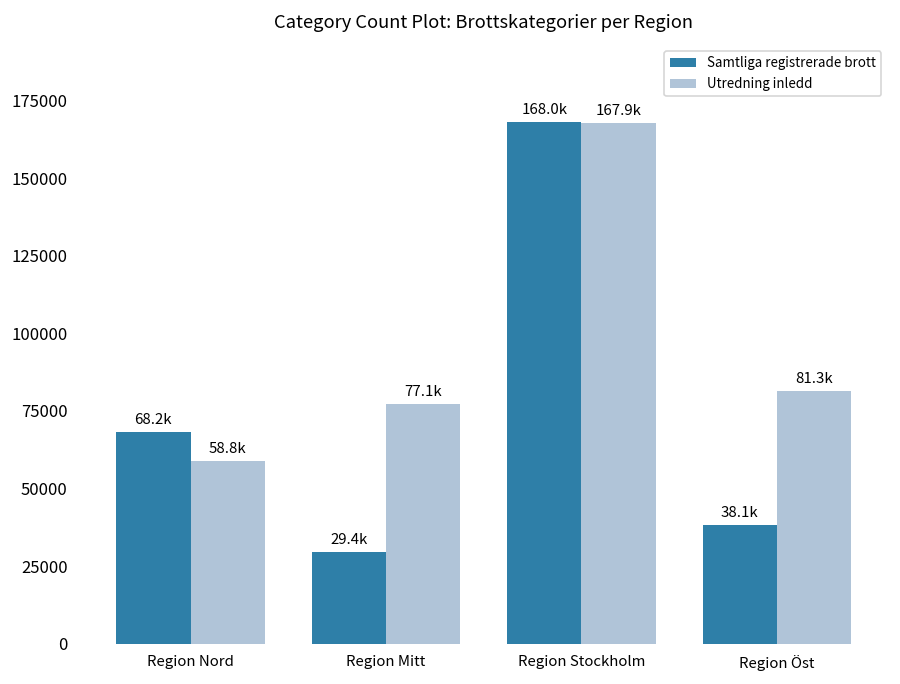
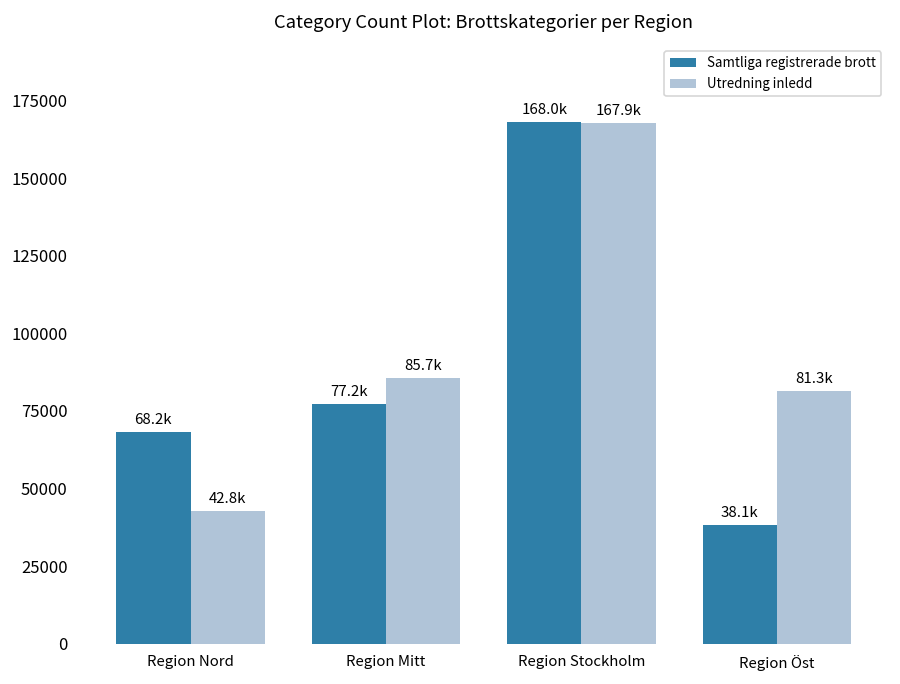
Utredning inledd, Region Nord: 58.8k -> 42.8k
Samtliga registrerade brott, Region Mitt: 29.4k -> 77.2k
Utredning inledd, Region Mitt: 77.1k -> 85.7k
